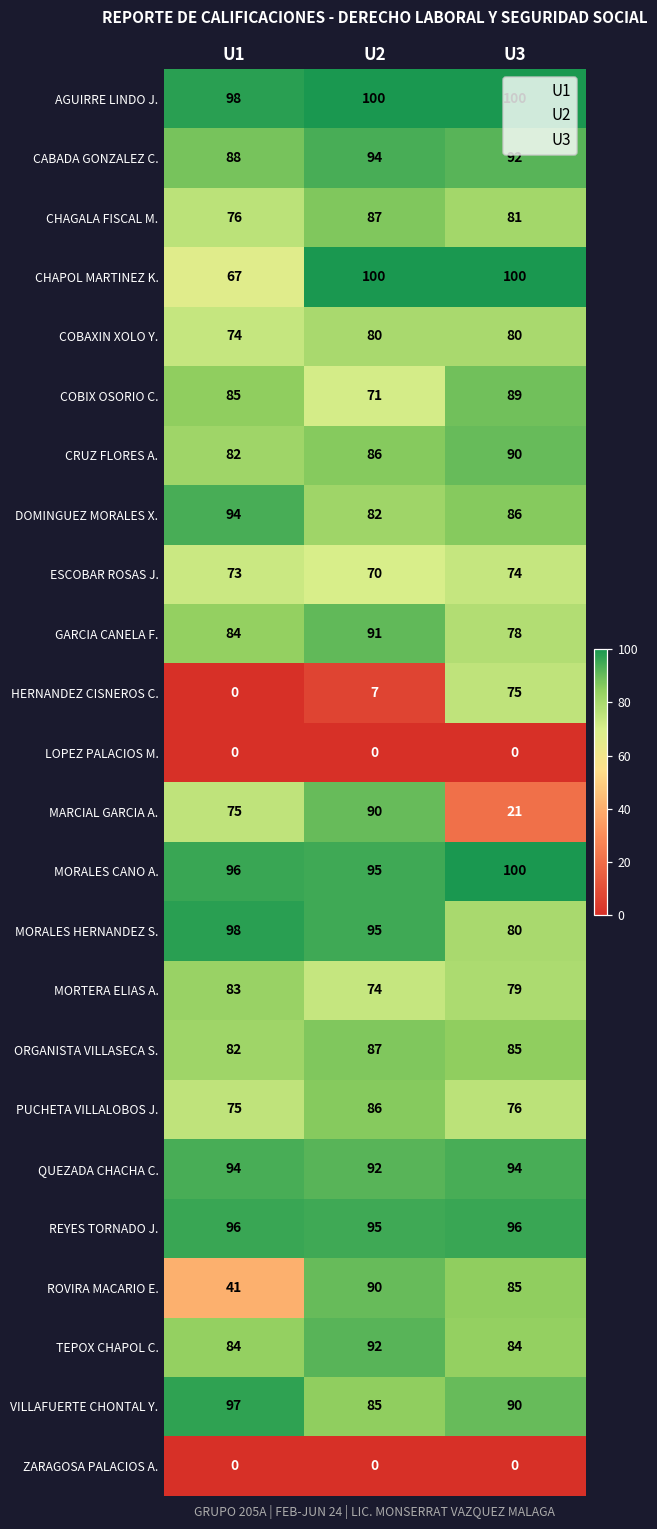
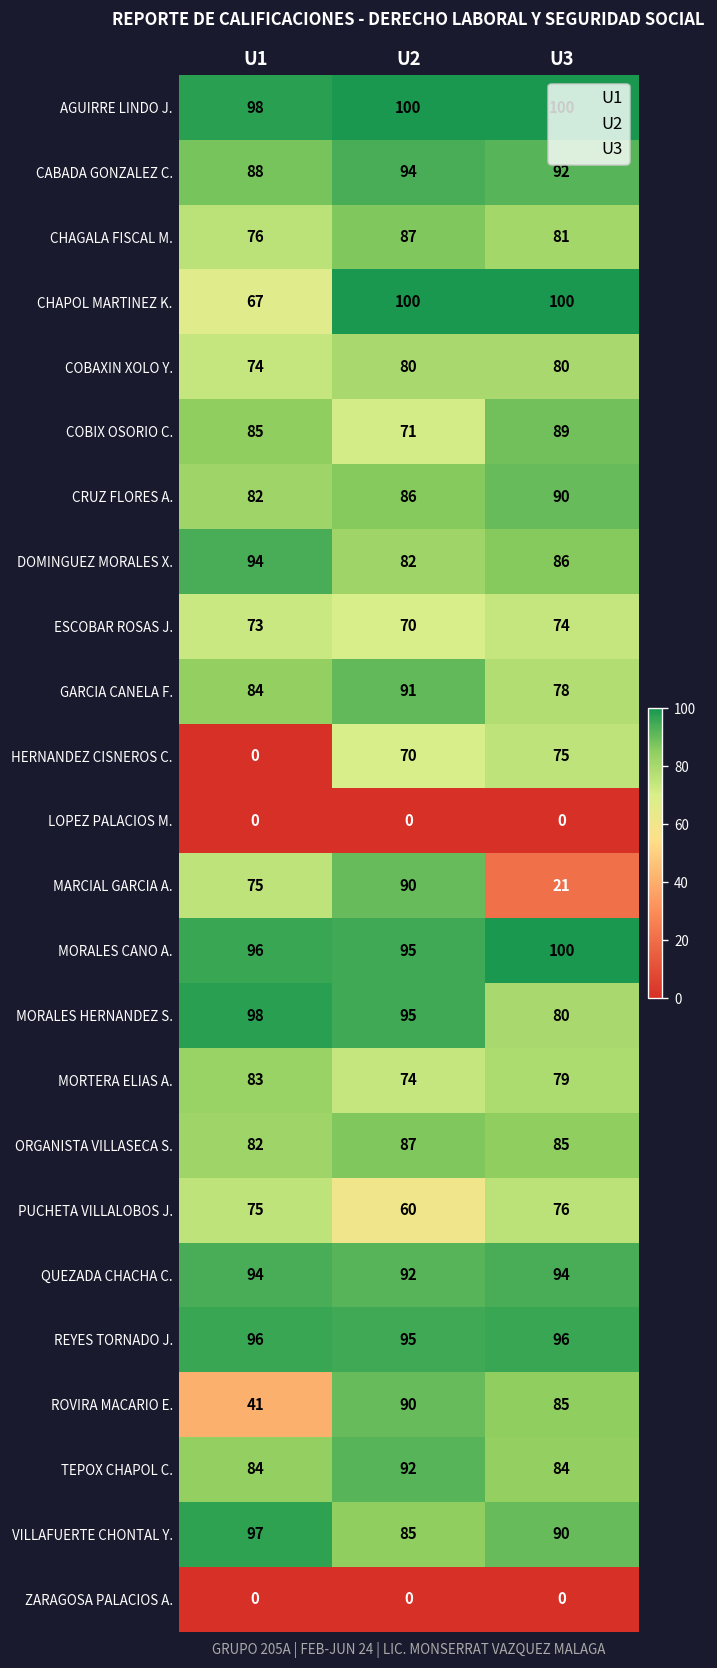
HERNANDEZ CISNEROS C., U2: 7 -> 70
PUCHETA VILLALOBOS J., U2: 86 -> 60
